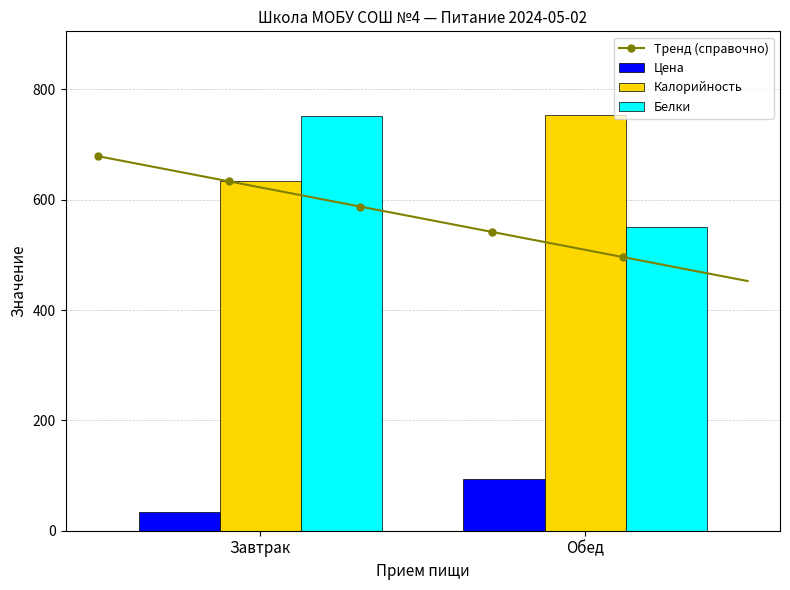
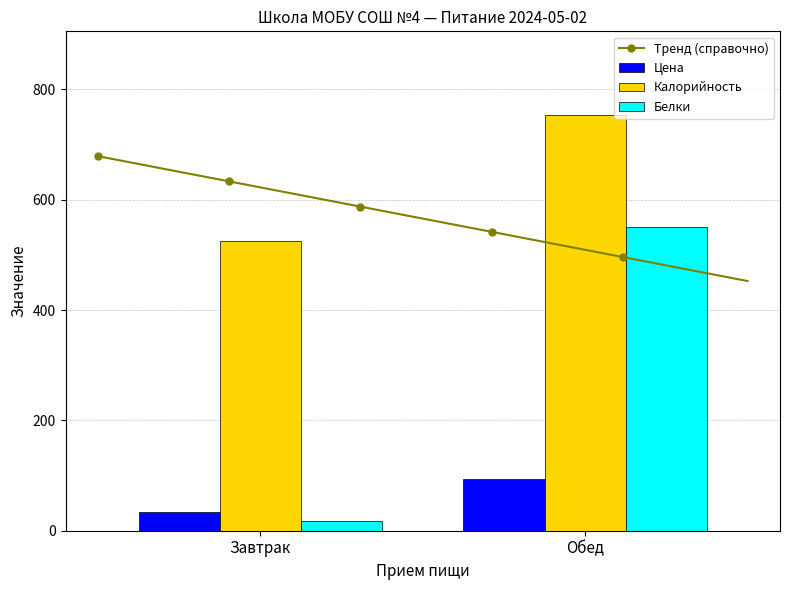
Калорийность, Завтрак: 630 -> 530
Белки, Завтрак: 750 -> 20
